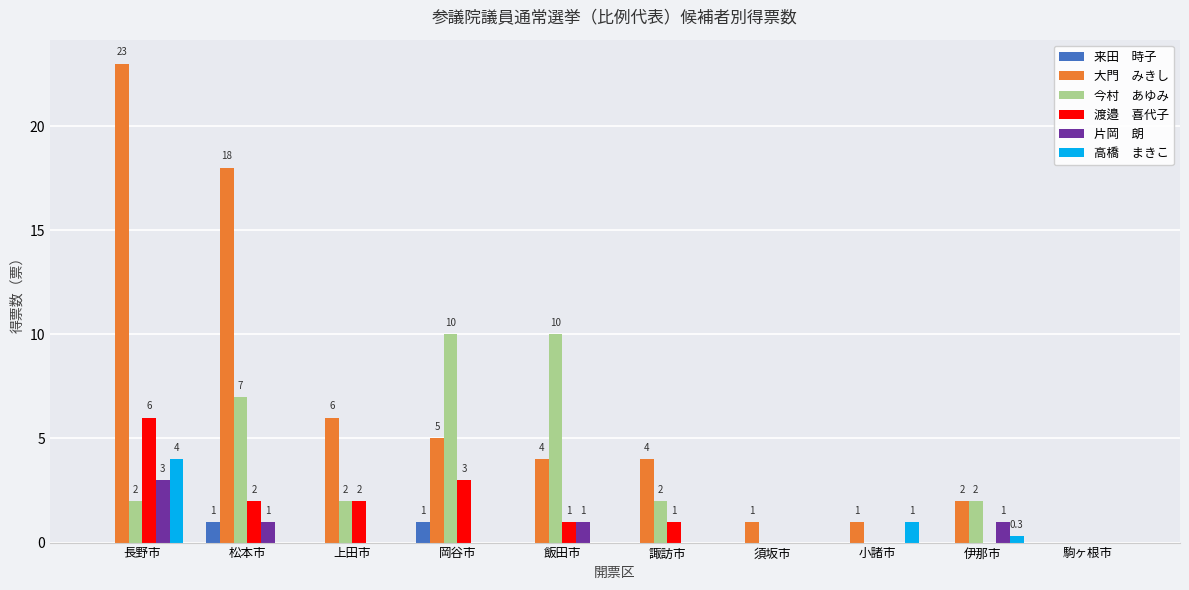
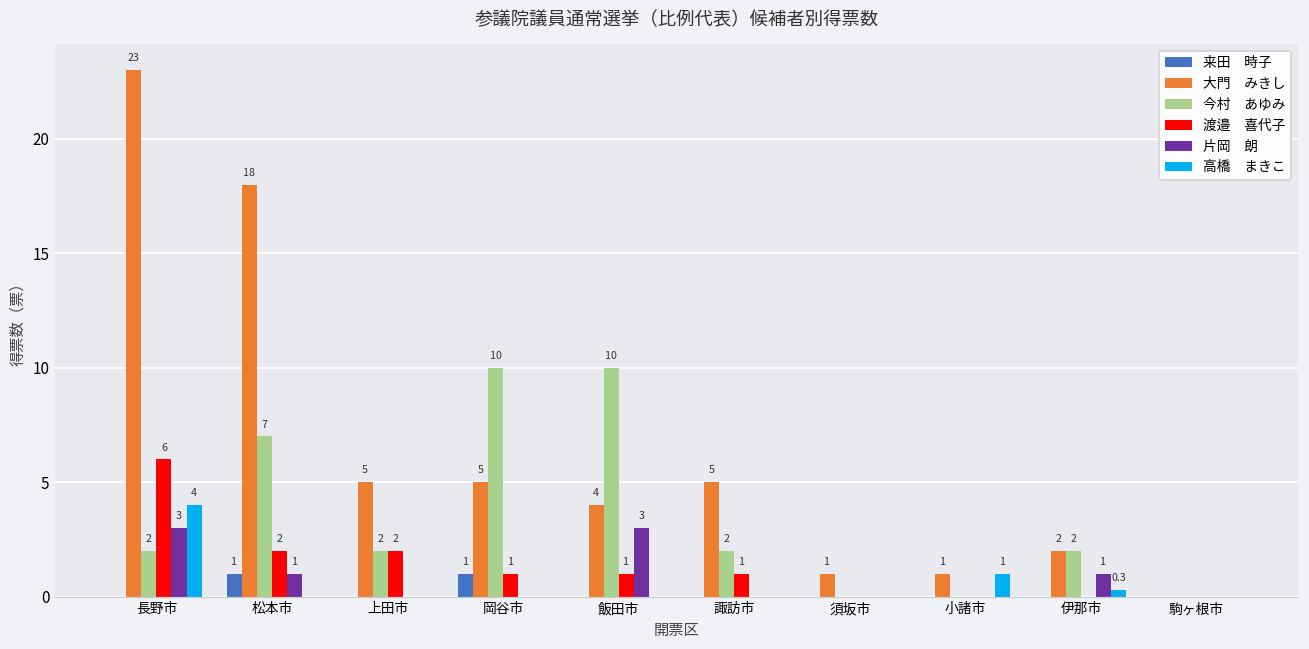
大門 みきし, 上田市: 6 -> 5
渡邉 喜代子, 岡谷市: 3 -> 1
片岡 朗, 飯田市: 1 -> 3
大門 みきし, 諏訪市: 4 -> 5
